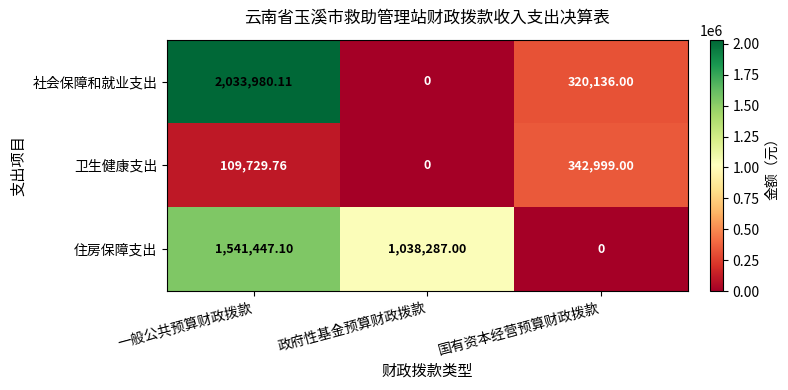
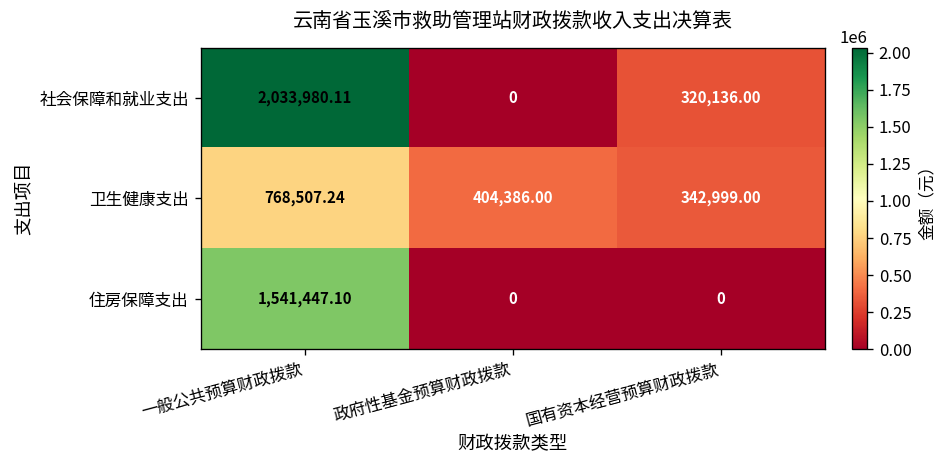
卫生健康支出, 一般公共预算财政拨款: 109,729.76 -> 768,507.24
卫生健康支出, 政府性基金预算财政拨款: 0 -> 404,386.00
住房保障支出, 政府性基金预算财政拨款: 1,038,287.00 -> 0
